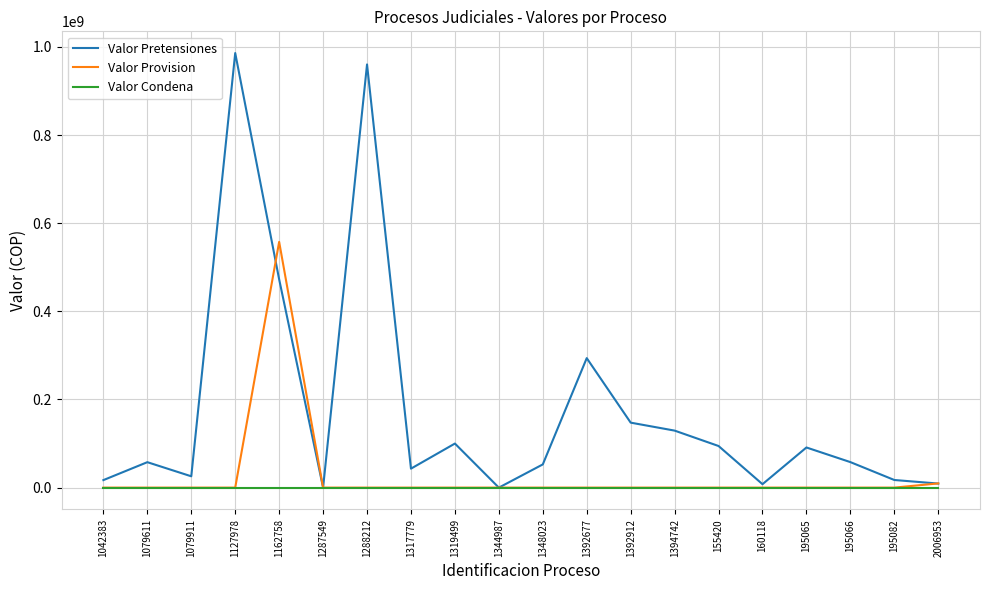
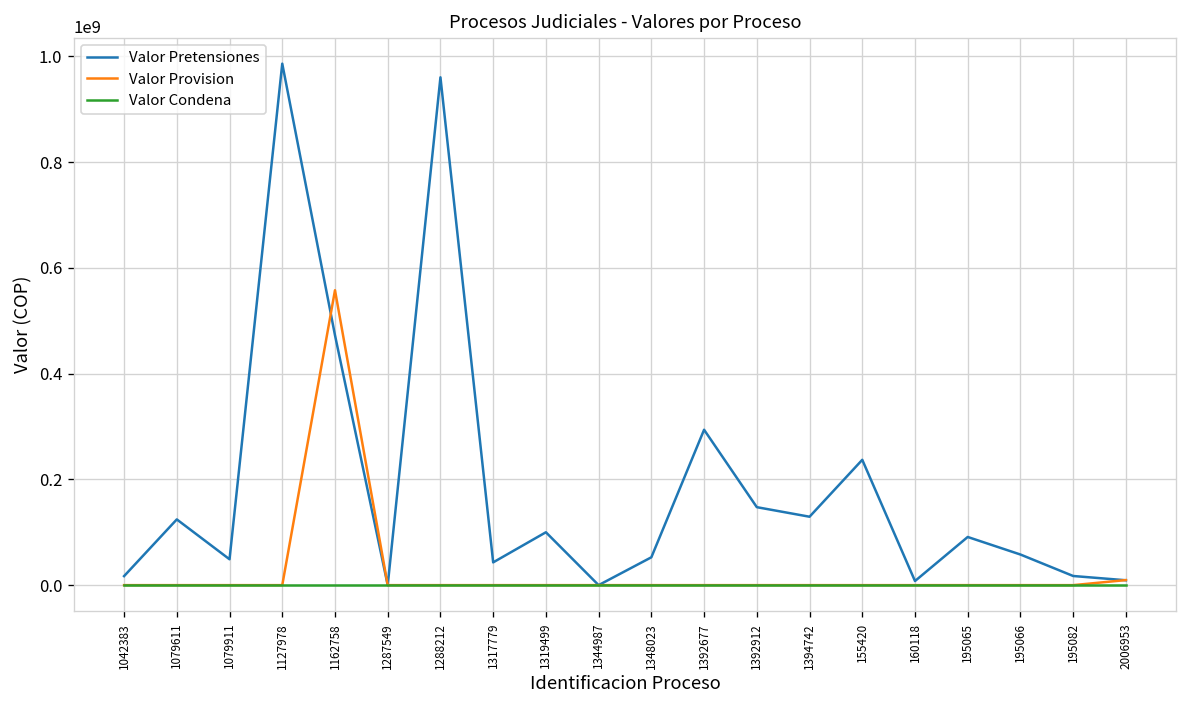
Valor Pretensiones, 1079611: 60000000 -> 120000000
Valor Pretensiones, 1079911: 30000000 -> 50000000
Valor Pretensiones, 155420: 90000000 -> 240000000
